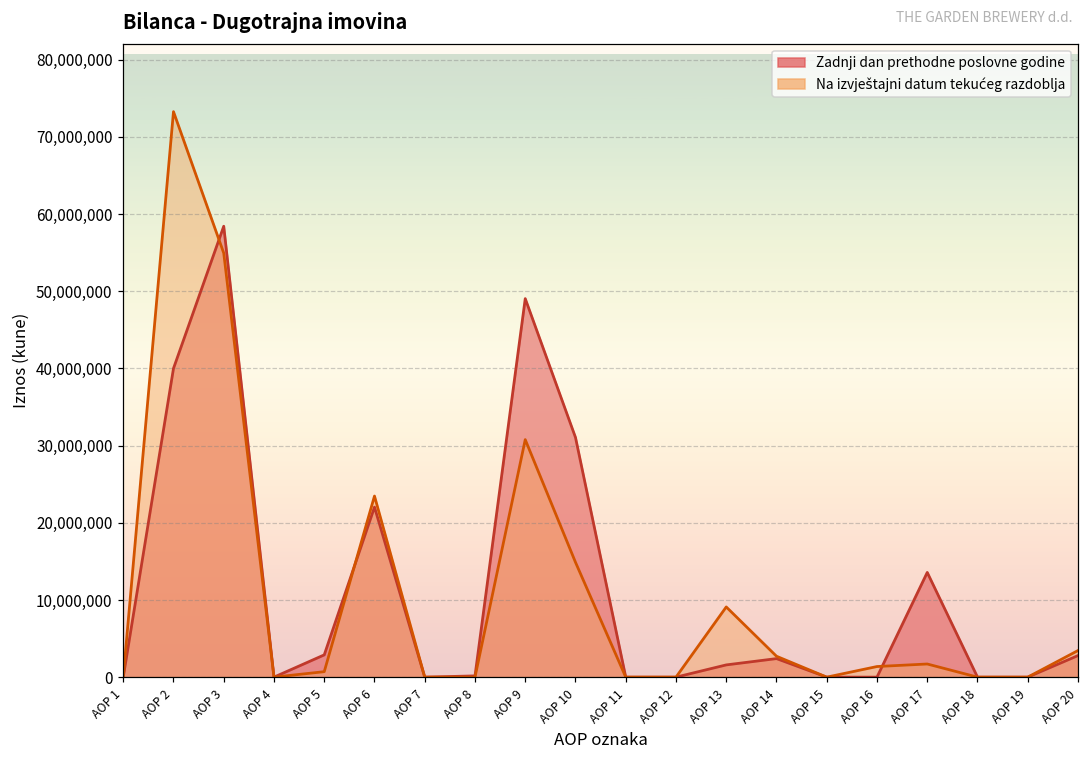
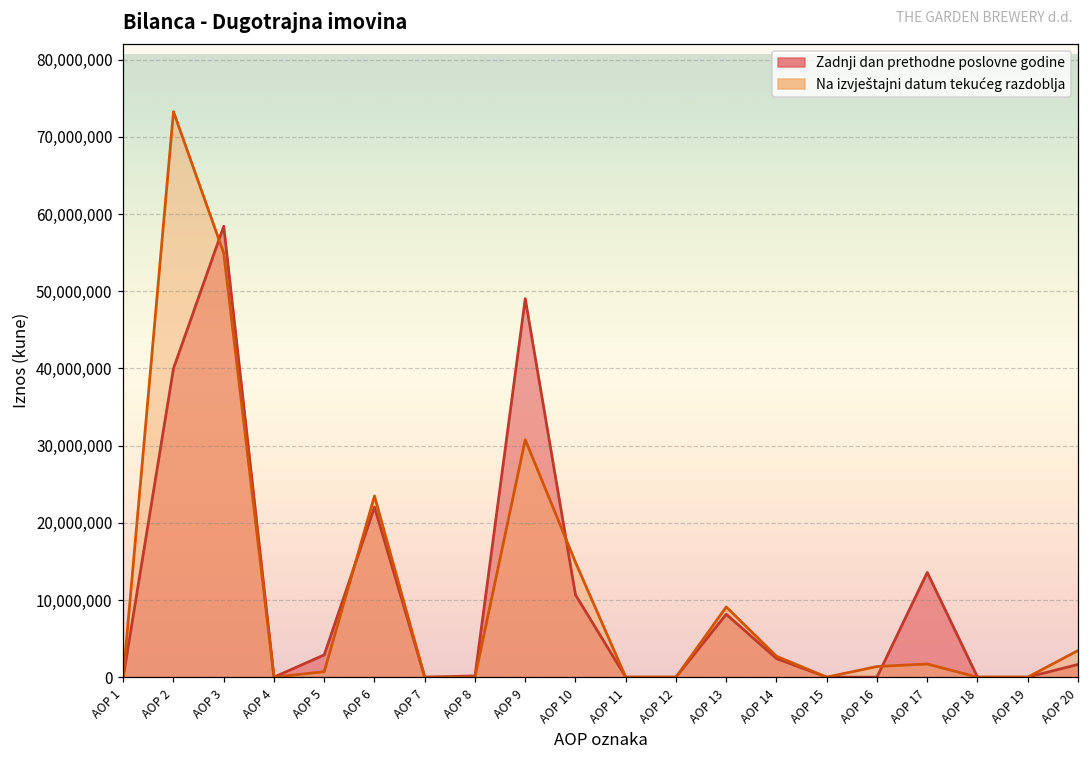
Zadnji dan prethodne poslovne godine, AOP 10: 31,000,000 -> 11,000,000
Zadnji dan prethodne poslovne godine, AOP 13: 2,000,000 -> 8,000,000
Zadnji dan prethodne poslovne godine, AOP 20: 3,000,000 -> 2,000,000
